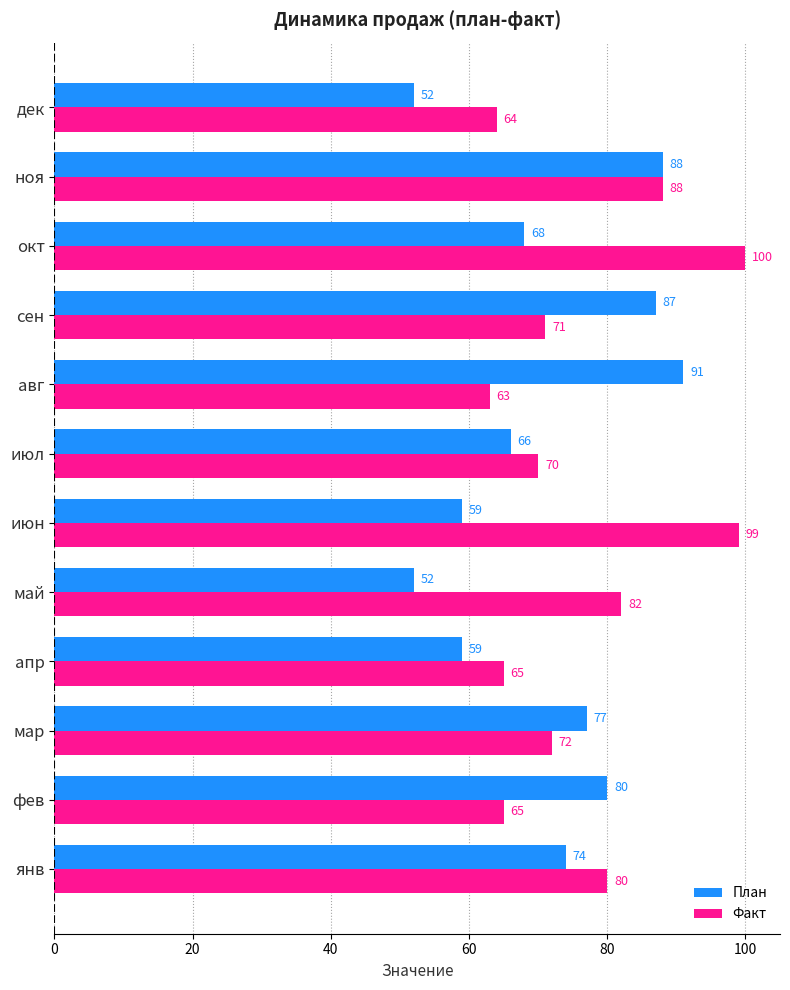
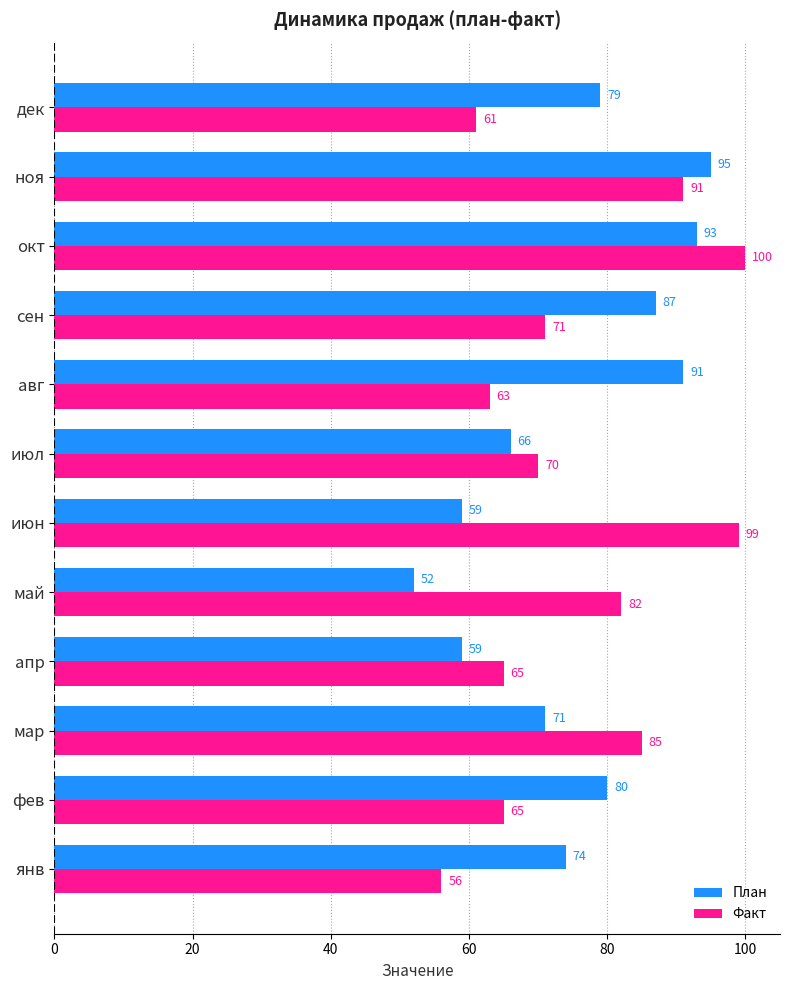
План, дек: 52 -> 79
Факт, дек: 64 -> 61
План, ноя: 88 -> 95
Факт, ноя: 88 -> 91
План, окт: 68 -> 93
План, мар: 77 -> 71
Факт, мар: 72 -> 85
Факт, янв: 80 -> 56
